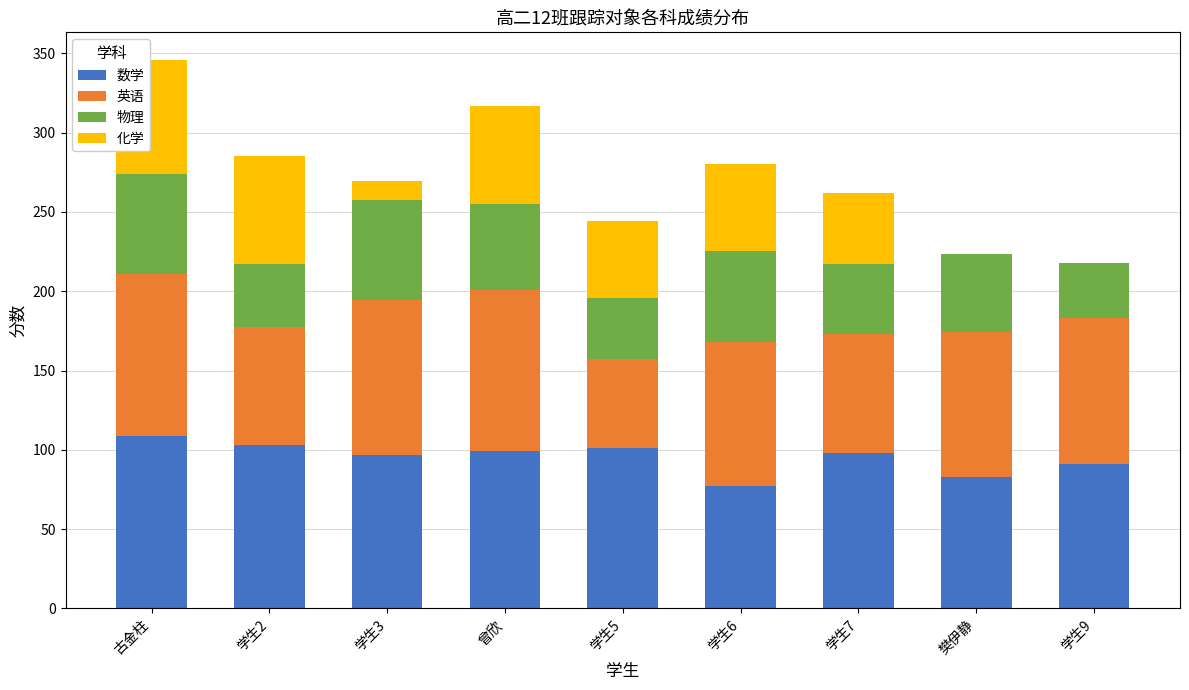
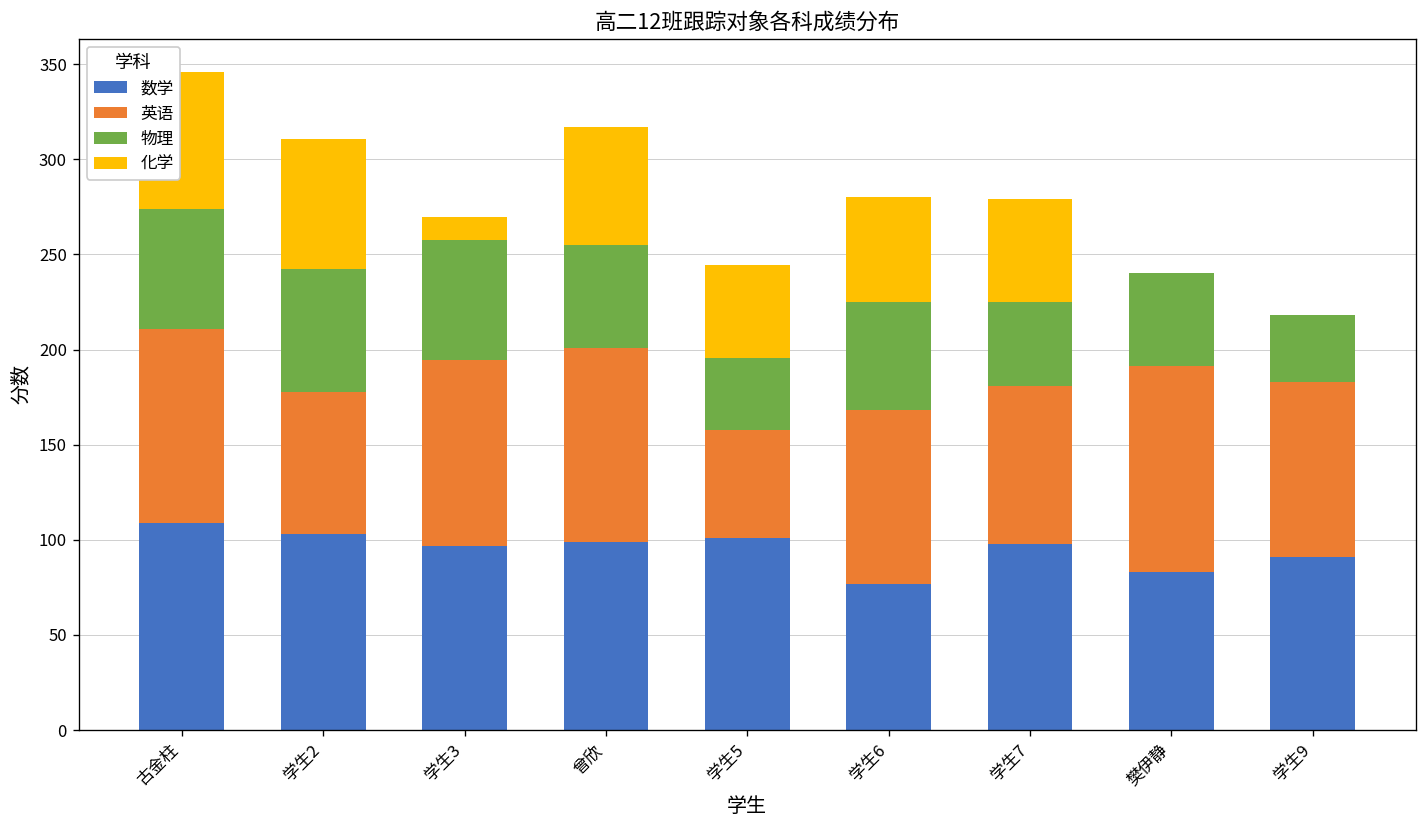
物理, 学生2: 40 -> 65
英语, 学生7: 75 -> 83
化学, 学生7: 45 -> 54
英语, 樊伊静: 92 -> 108
